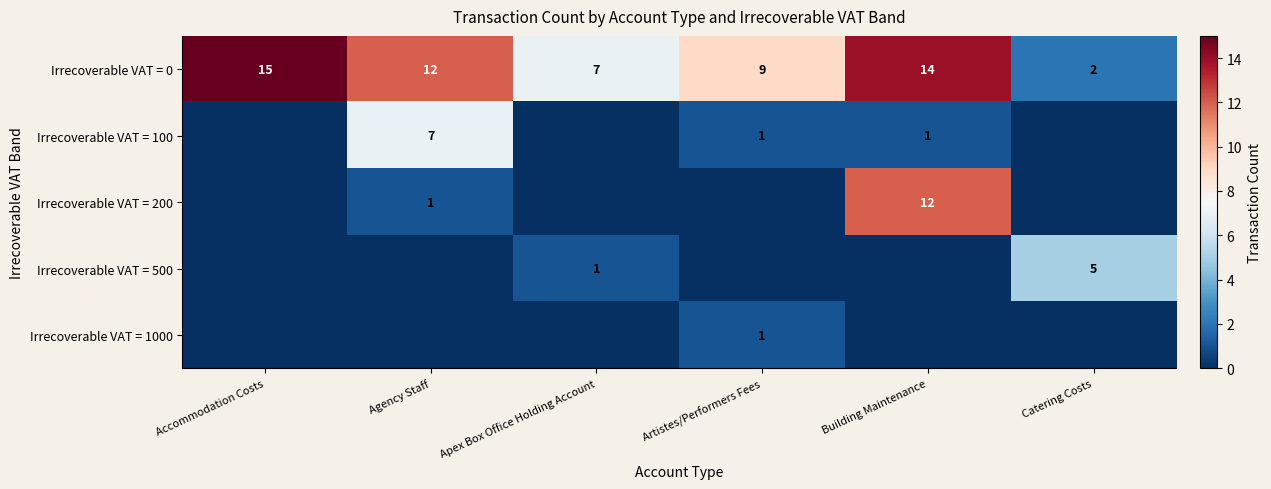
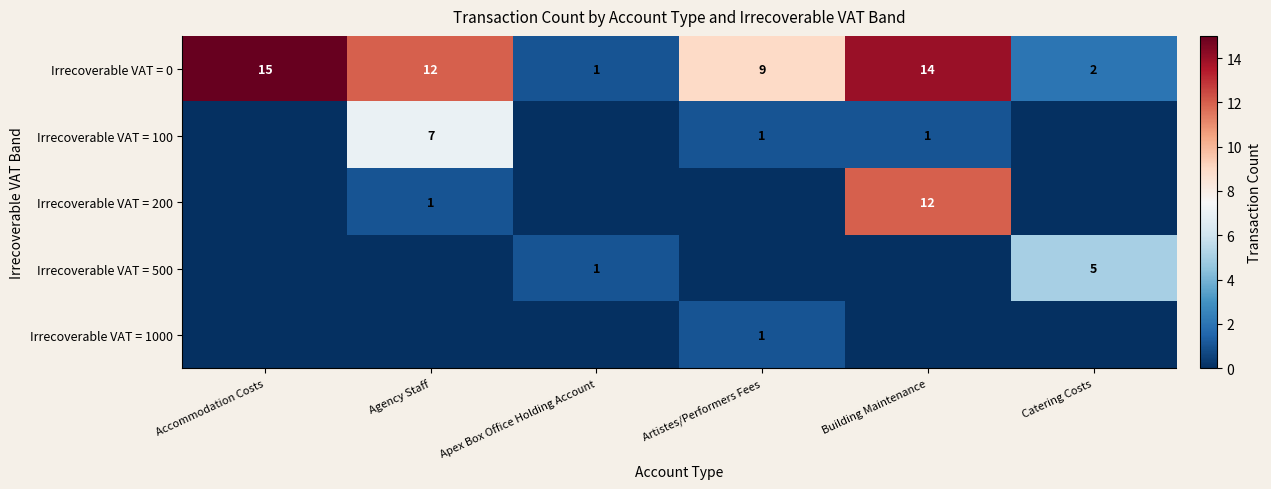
Irrecoverable VAT = 0, Apex Box Office Holding Account: 7 -> 1
